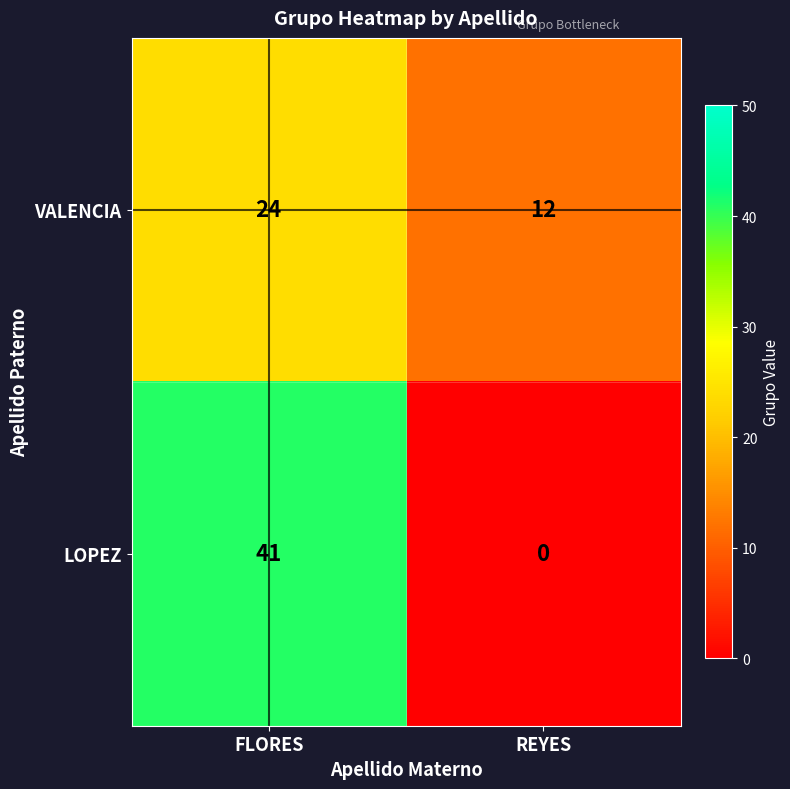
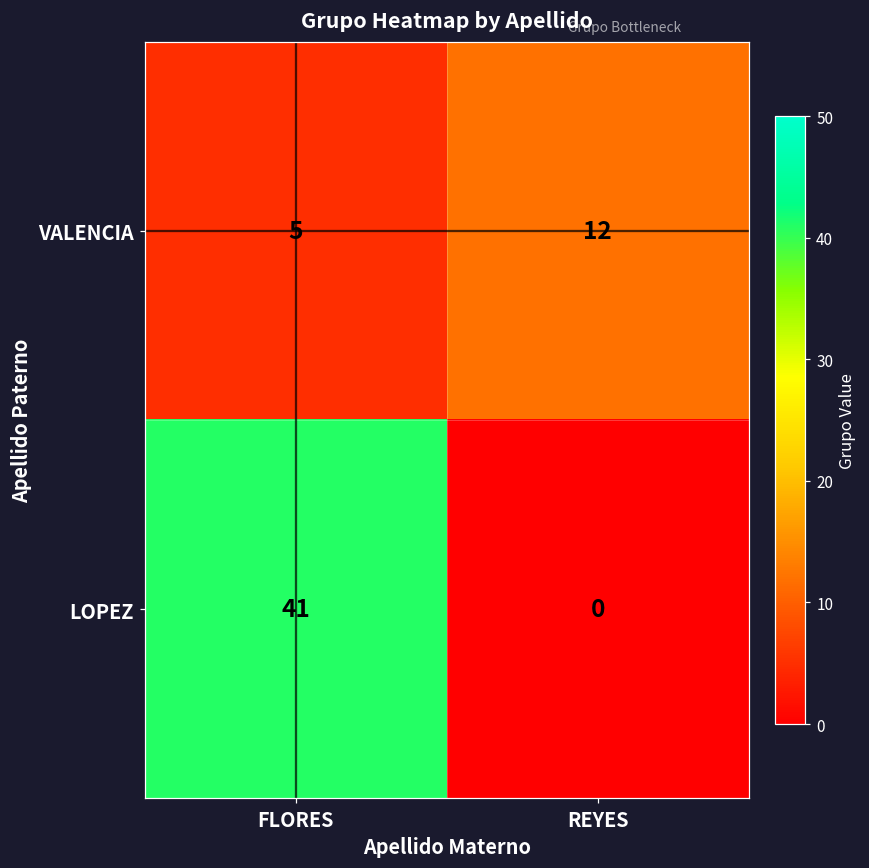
VALENCIA, FLORES: 24 -> 5
